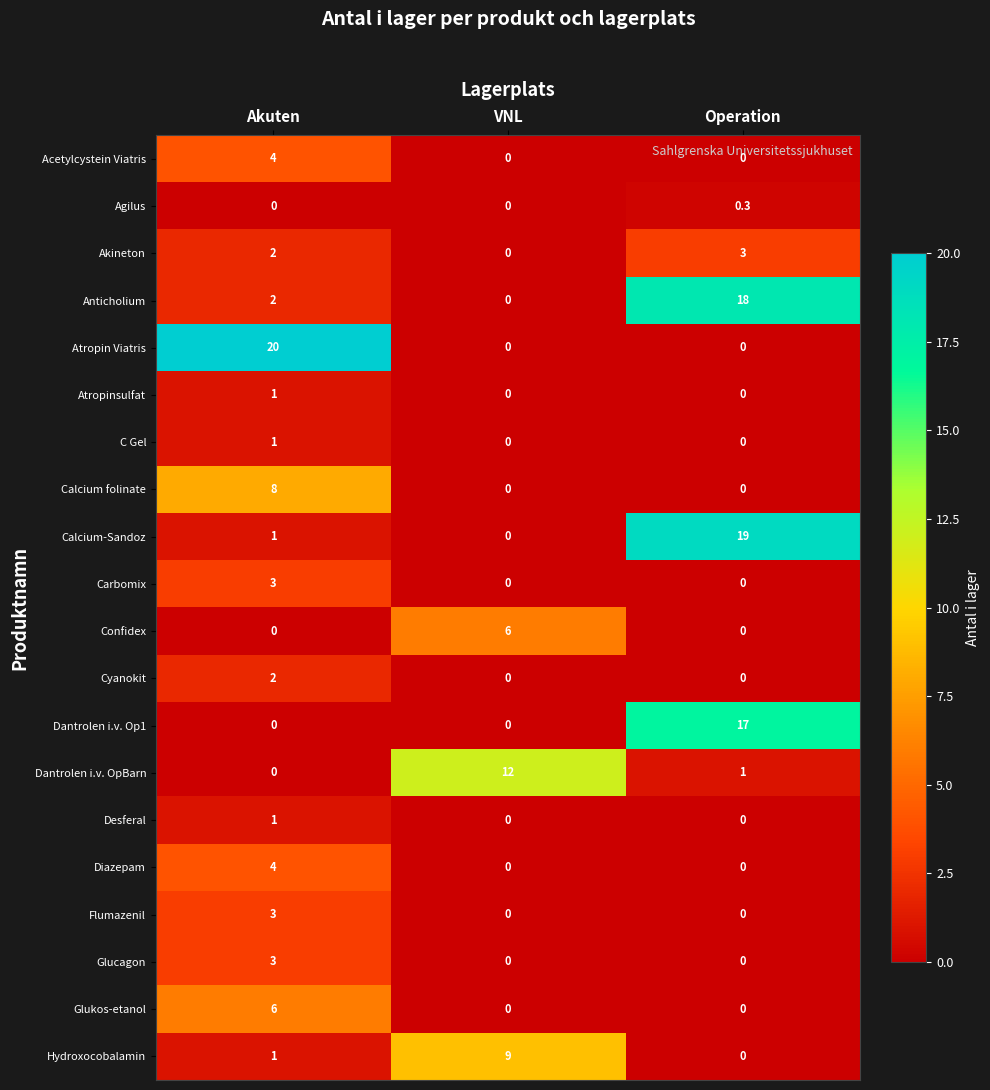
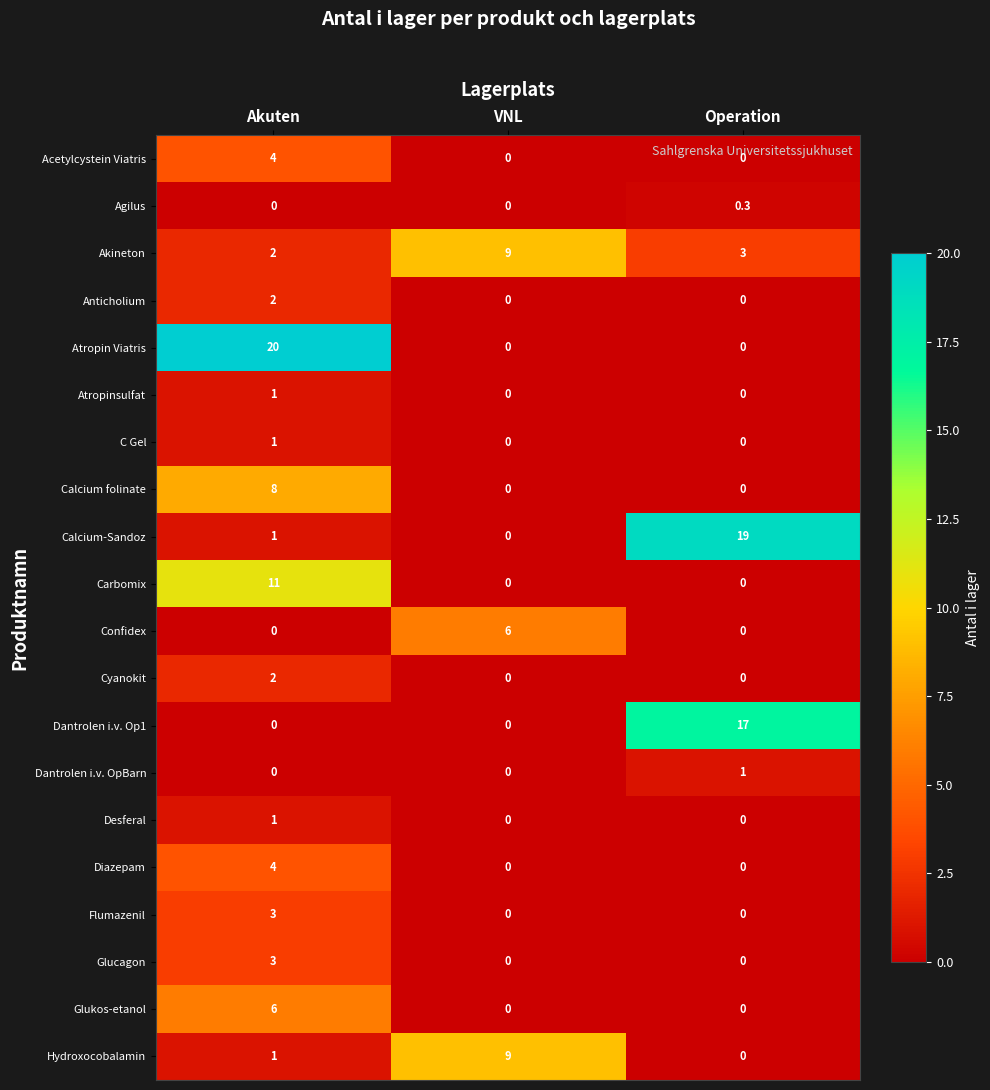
Akineton, VNL: 0 -> 9
Anticholium, Operation: 18 -> 0
Carbomix, Akuten: 3 -> 11
Dantrolen i.v. OpBarn, VNL: 12 -> 0
